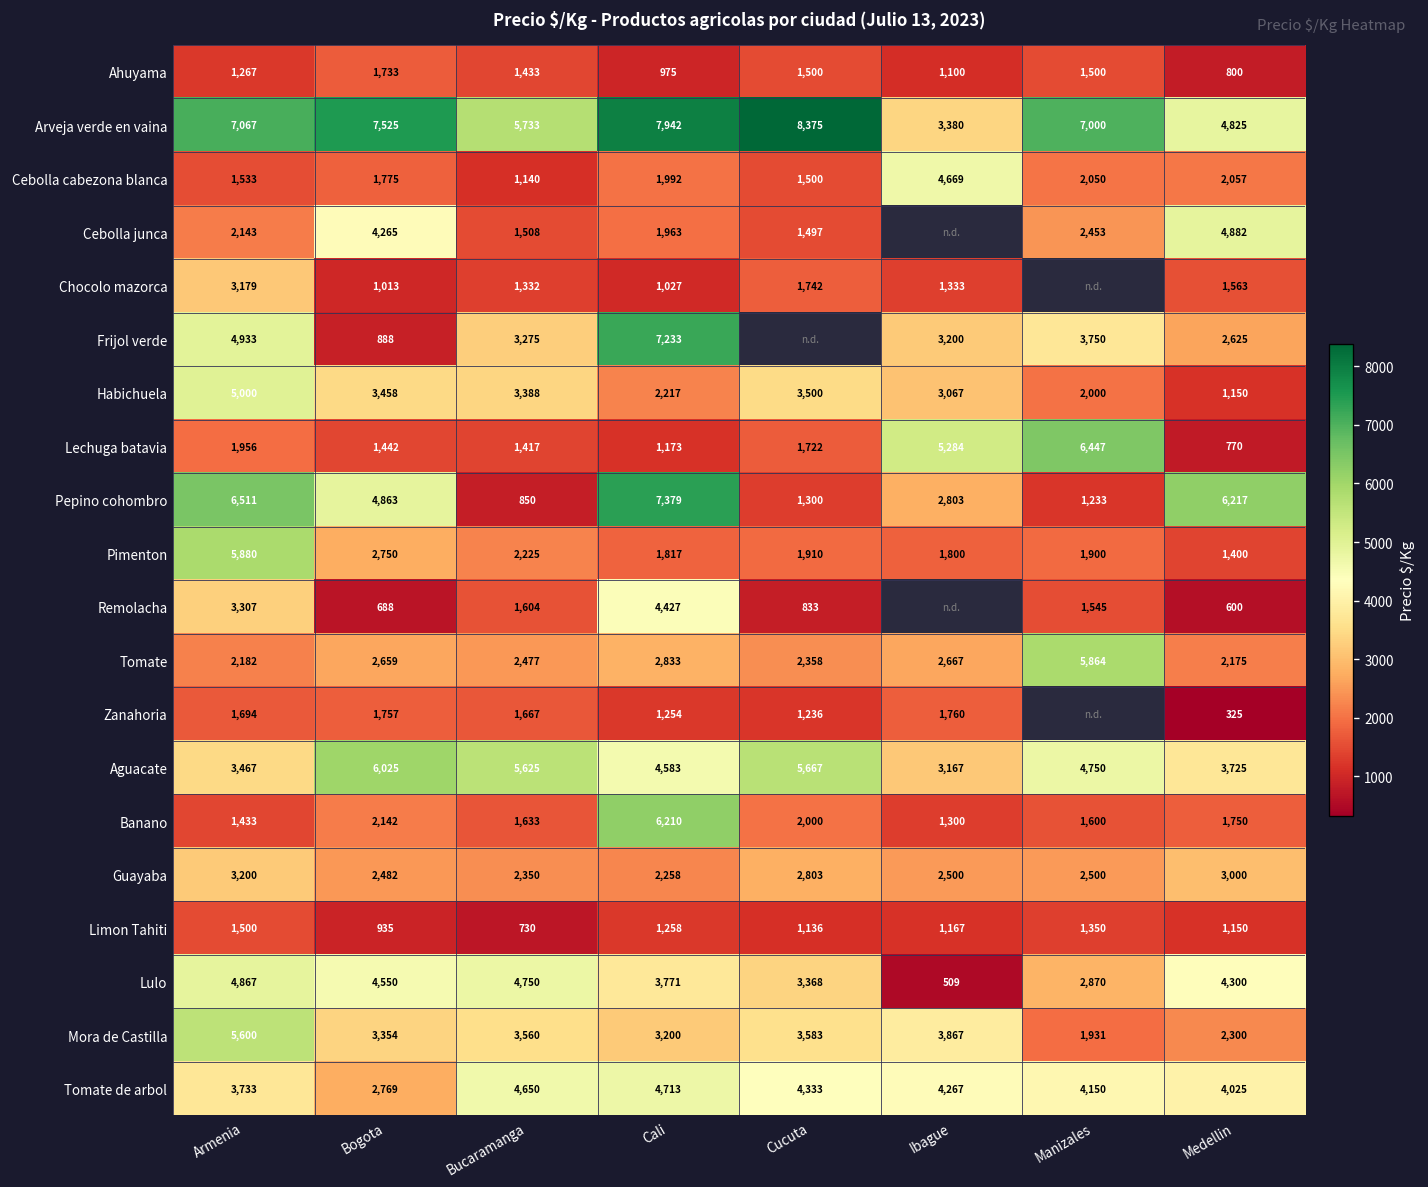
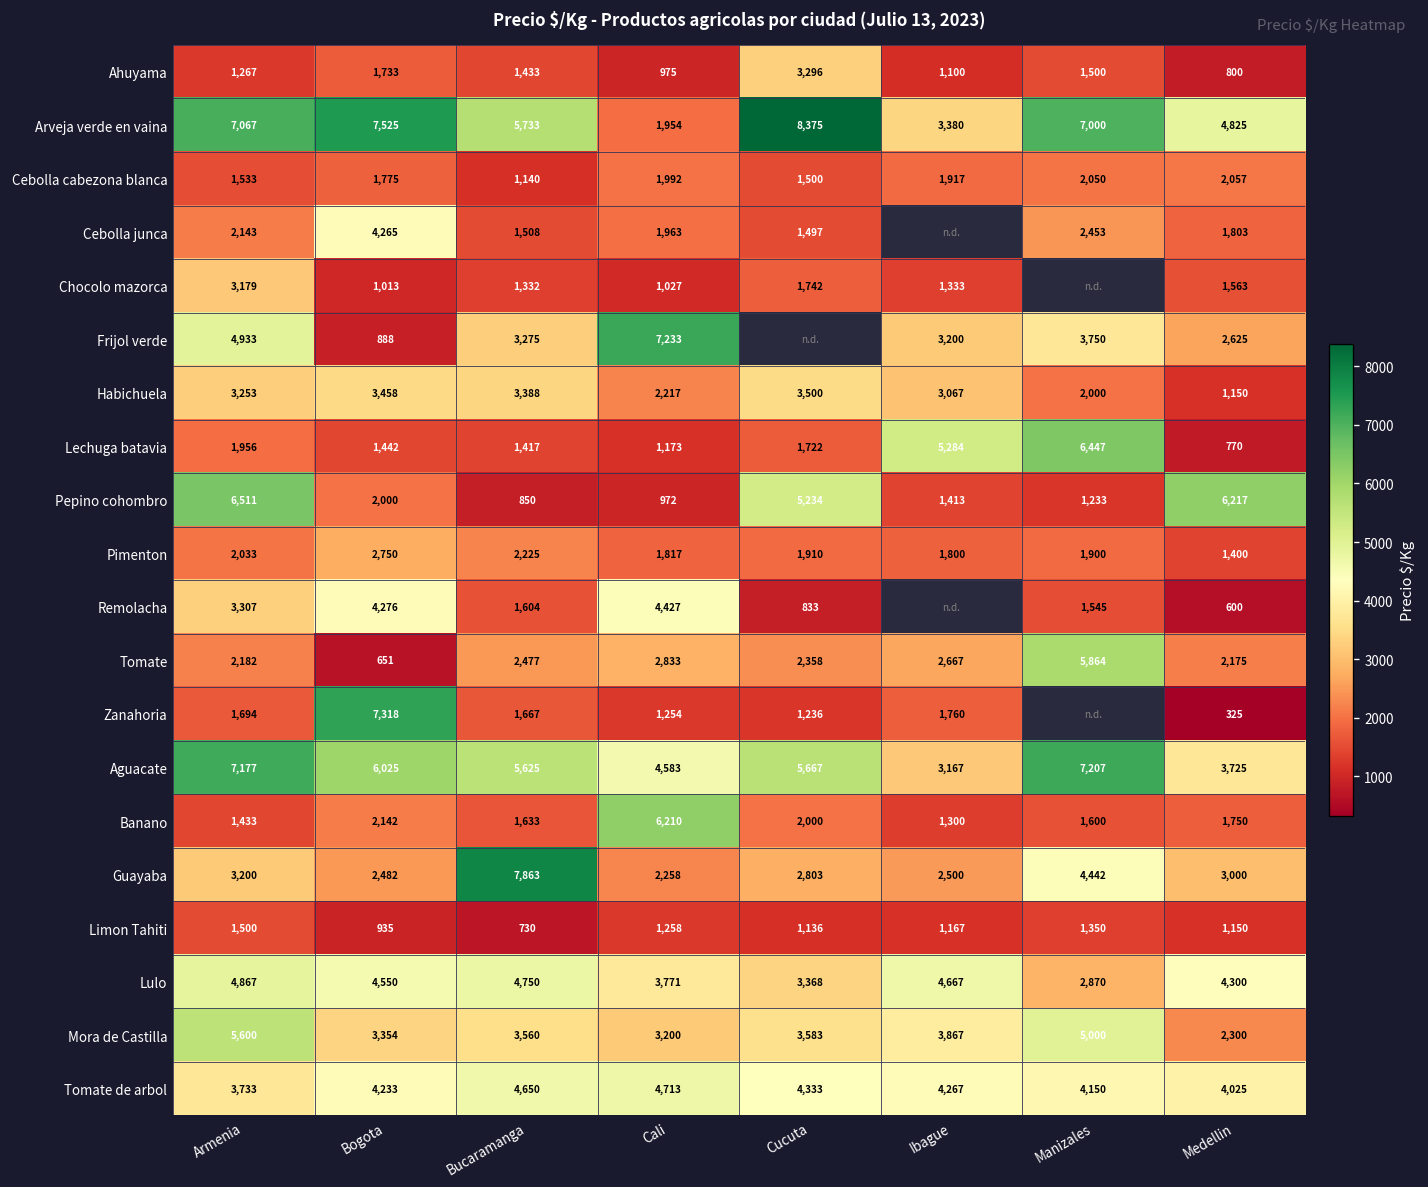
Ahuyama, Cucuta: 1,500 -> 3,296
Arveja verde en vaina, Cali: 7,942 -> 1,954
Cebolla cabezona blanca, Ibague: 4,669 -> 1,917
Cebolla junca, Medellin: 4,882 -> 1,803
Habichuela, Armenia: 5,000 -> 3,253
Pepino cohombro, Bogota: 4,863 -> 2,000
Pepino cohombro, Cali: 7,379 -> 972
Pepino cohombro, Cucuta: 1,300 -> 5,234
Pepino cohombro, Ibague: 2,803 -> 1,413
Pimenton, Armenia: 5,880 -> 2,033
Remolacha, Bogota: 688 -> 4,276
Tomate, Bogota: 2,659 -> 651
Zanahoria, Bogota: 1,757 -> 7,318
Aguacate, Armenia: 3,467 -> 7,177
Aguacate, Manizales: 4,750 -> 7,207
Guayaba, Bucaramanga: 2,350 -> 7,863
Guayaba, Manizales: 2,500 -> 4,442
Lulo, Ibague: 509 -> 4,667
Mora de Castilla, Manizales: 1,931 -> 5,000
Tomate de arbol, Bogota: 2,769 -> 4,233
